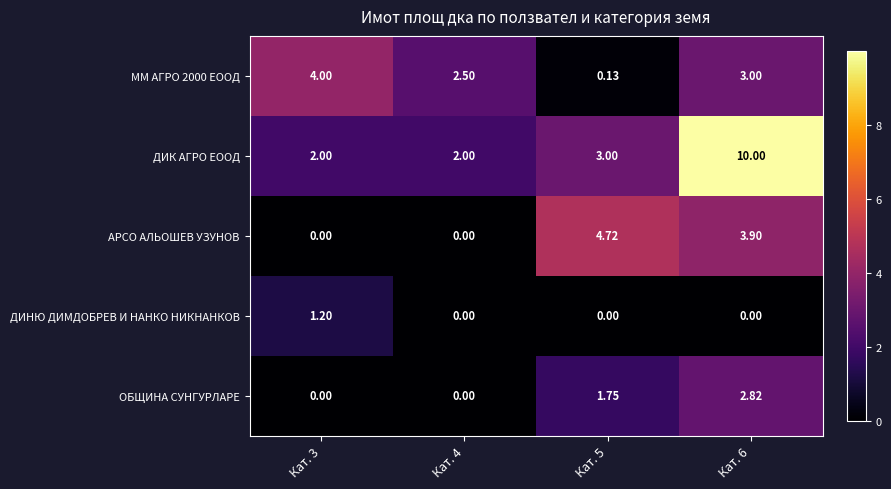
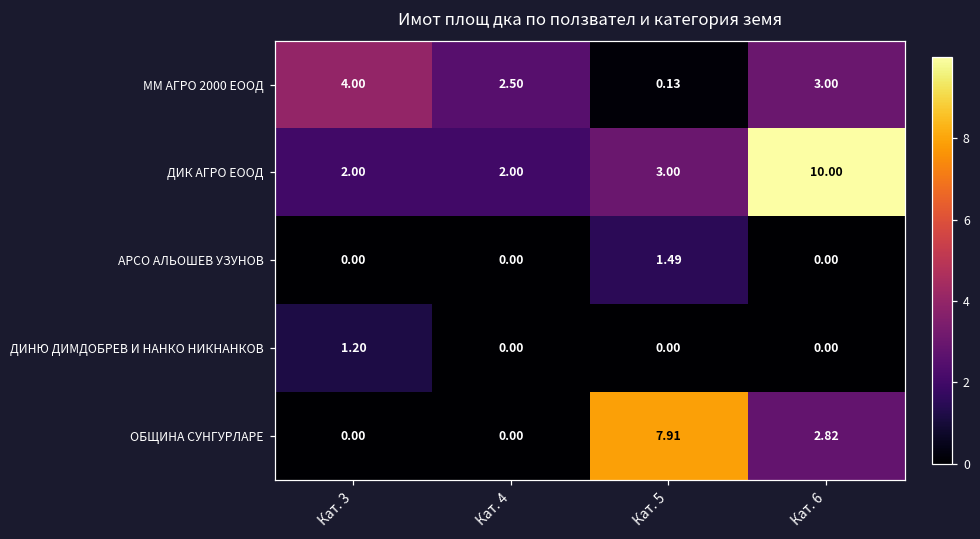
АРСО АЛЬОШЕВ УЗУНОВ, Кат. 5: 4.72 -> 1.49
АРСО АЛЬОШЕВ УЗУНОВ, Кат. 6: 3.90 -> 0.00
ОБЩИНА СУНГУРЛАРЕ, Кат. 5: 1.75 -> 7.91
